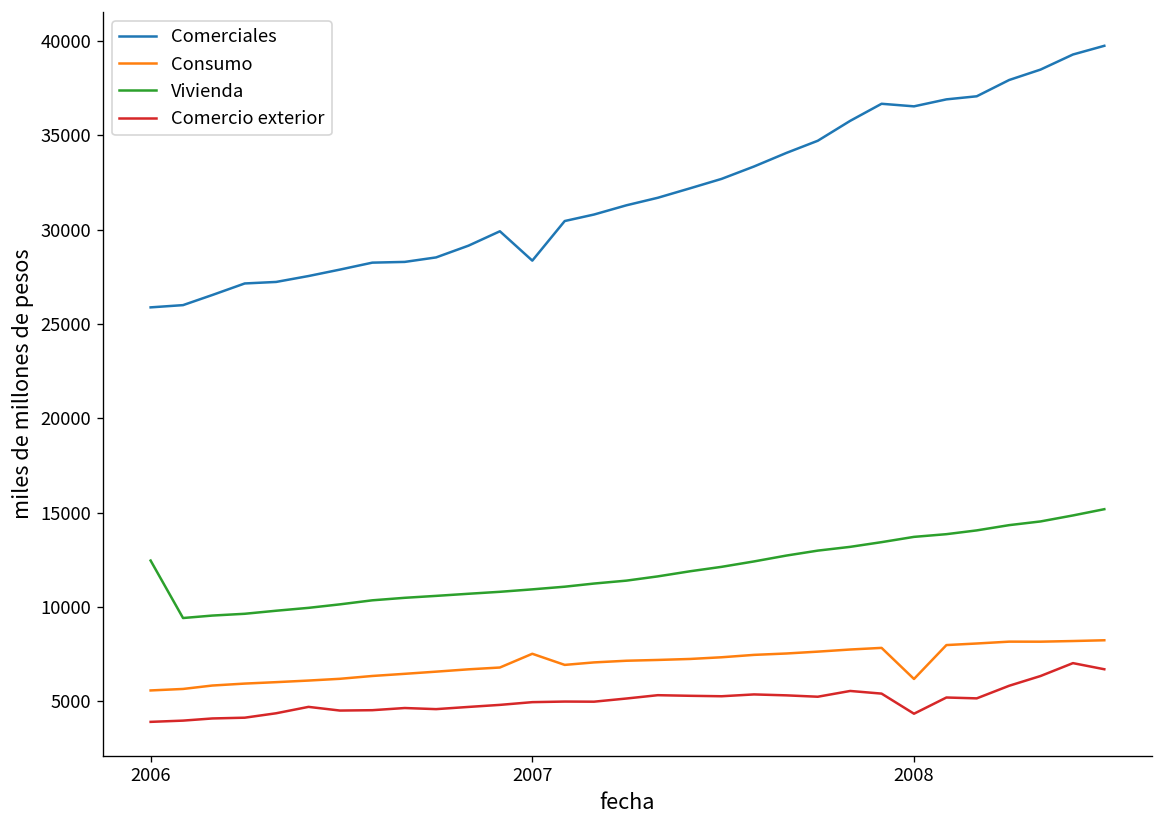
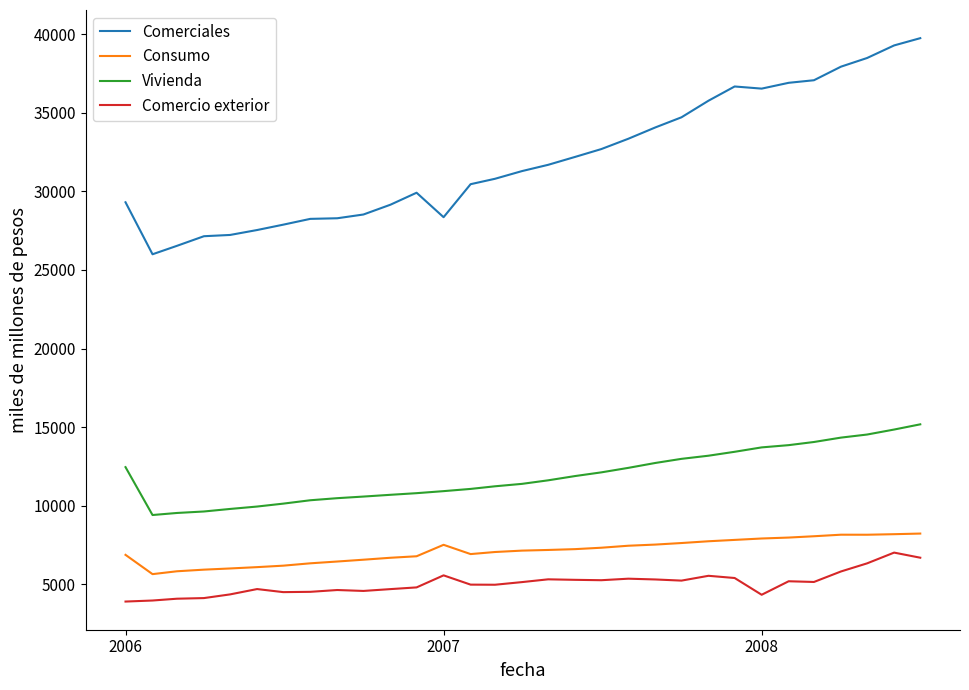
Comerciales, 2006: 25900 -> 29300
Consumo, 2006: 5600 -> 6900
Comercio exterior, 2007: 5000 -> 5600
Consumo, 2008: 6200 -> 7900
